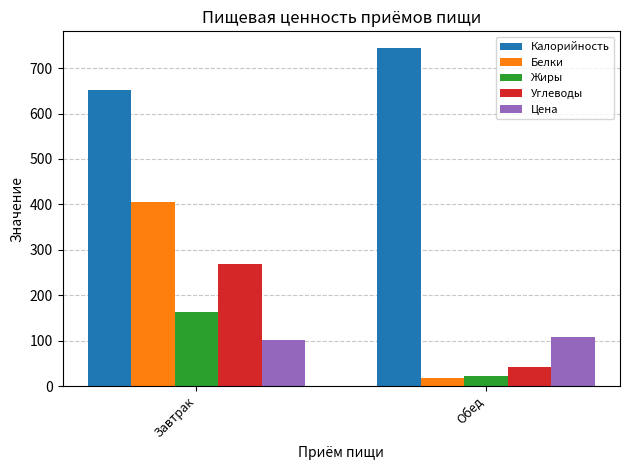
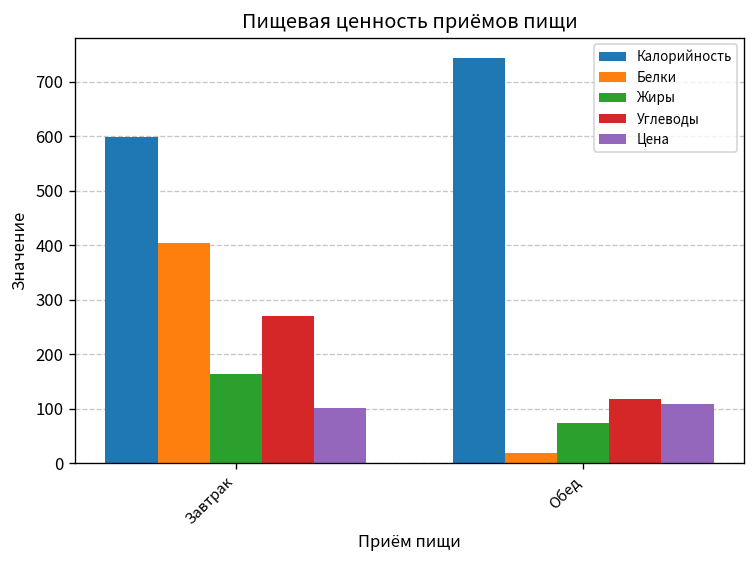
Калорийность, Завтрак: 650 -> 600
Жиры, Обед: 20 -> 70
Углеводы, Обед: 40 -> 120
